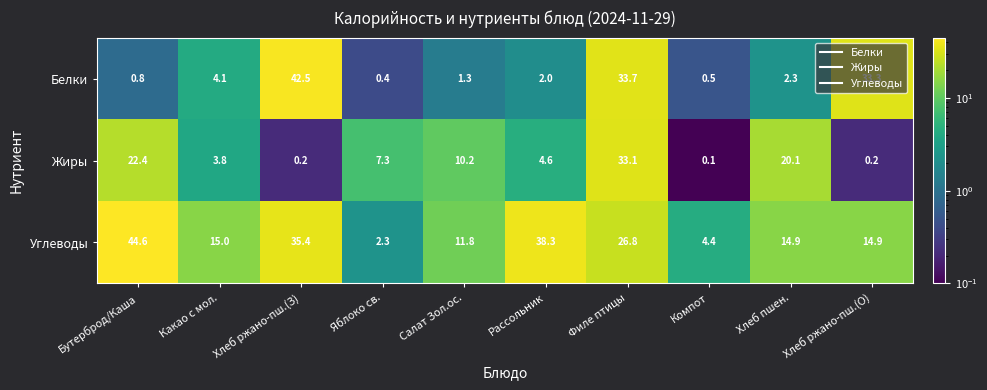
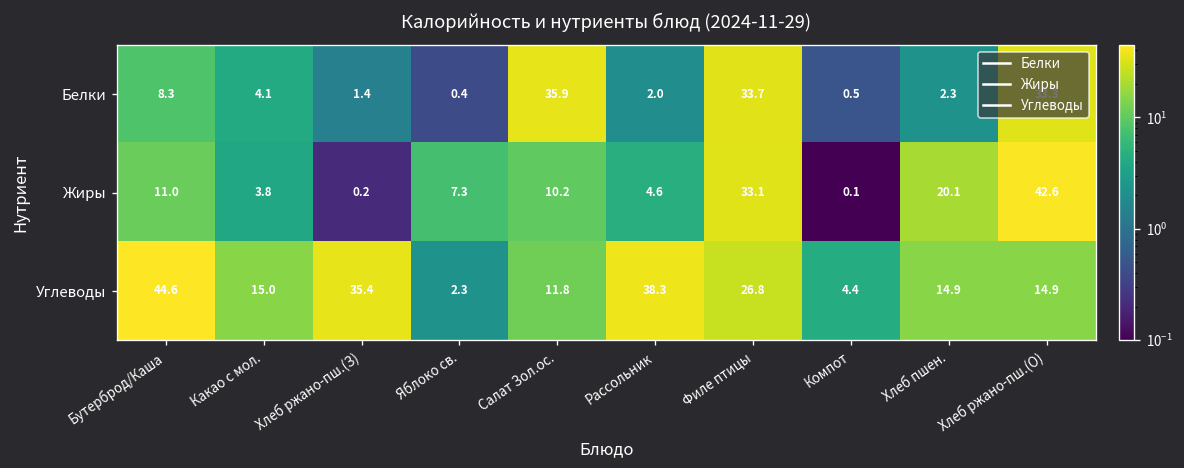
Белки, Бутерброд/Каша: 0.8 -> 8.3
Белки, Хлеб ржано-пш.(З): 42.5 -> 1.4
Белки, Салат Зол.ос.: 1.3 -> 35.9
Жиры, Бутерброд/Каша: 22.4 -> 11.0
Жиры, Хлеб ржано-пш.(О): 0.2 -> 42.6
